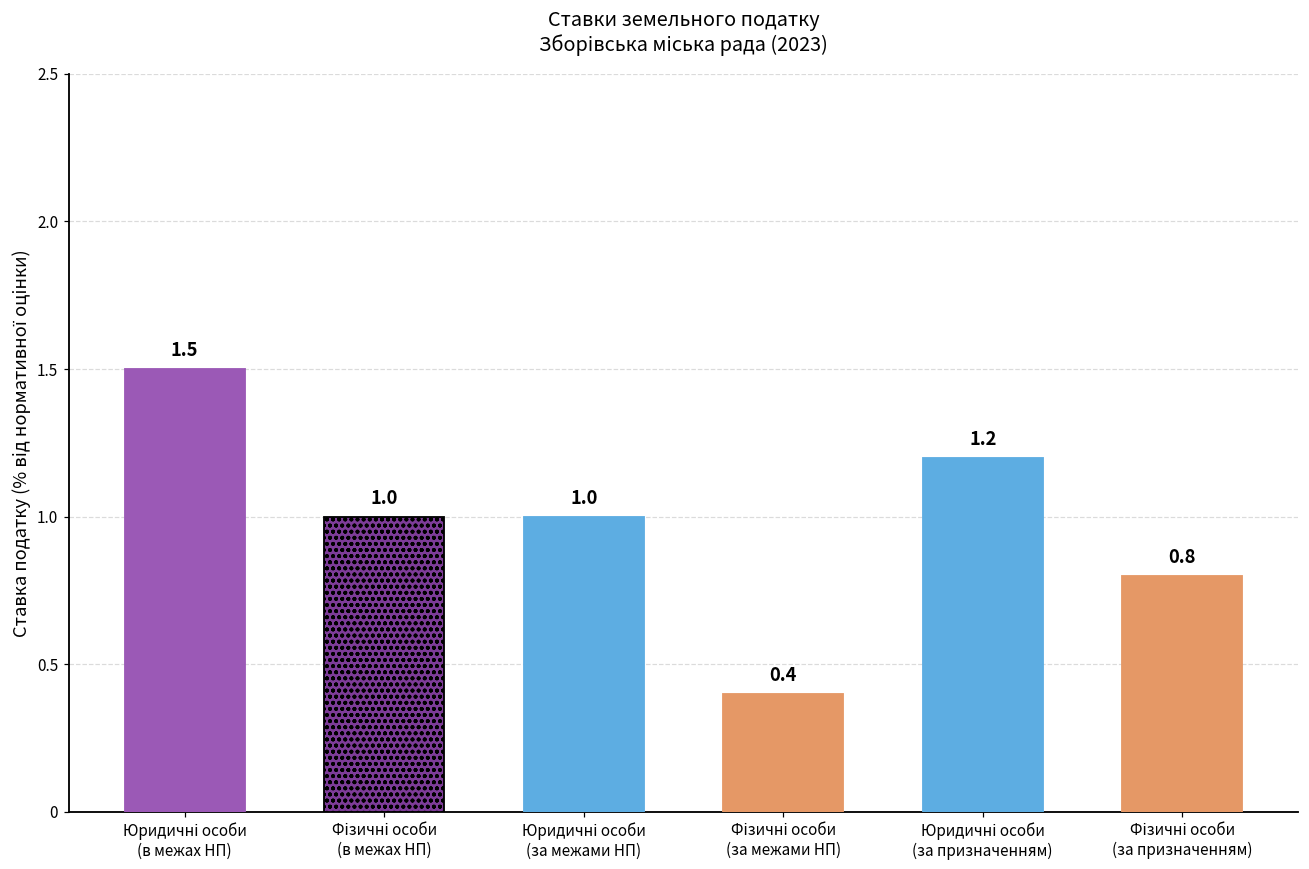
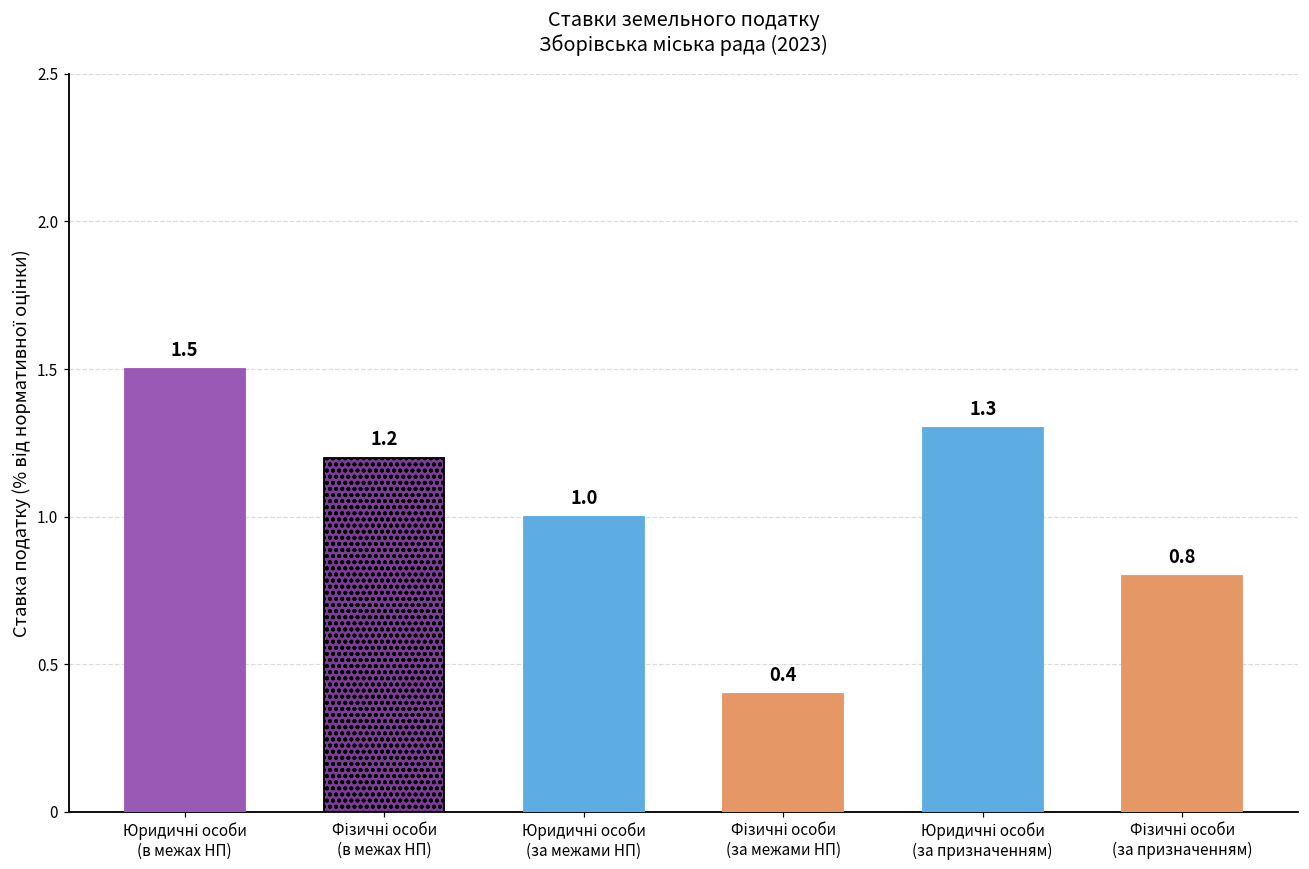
Фізичні особи (в межах НП): 1.0 -> 1.2
Юридичні особи (за призначенням): 1.2 -> 1.3
